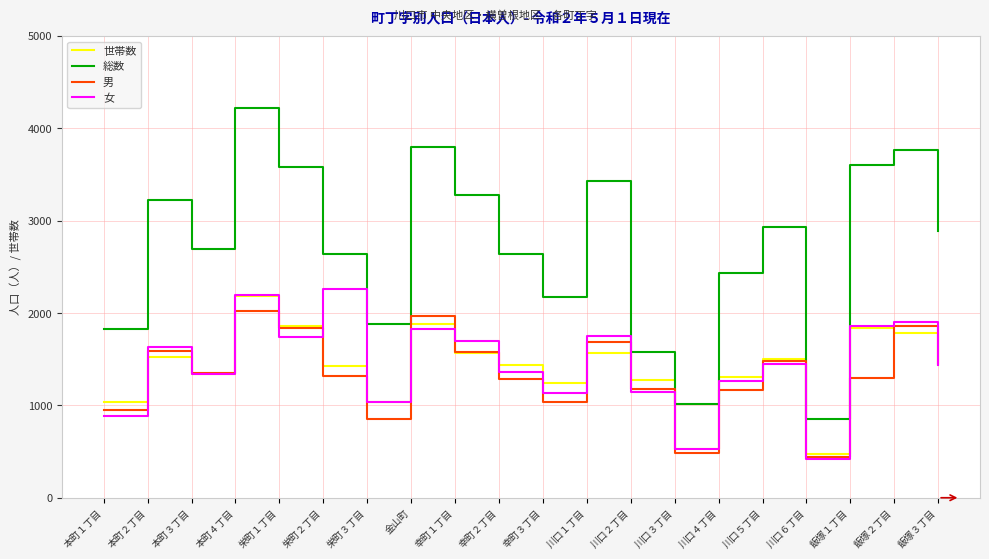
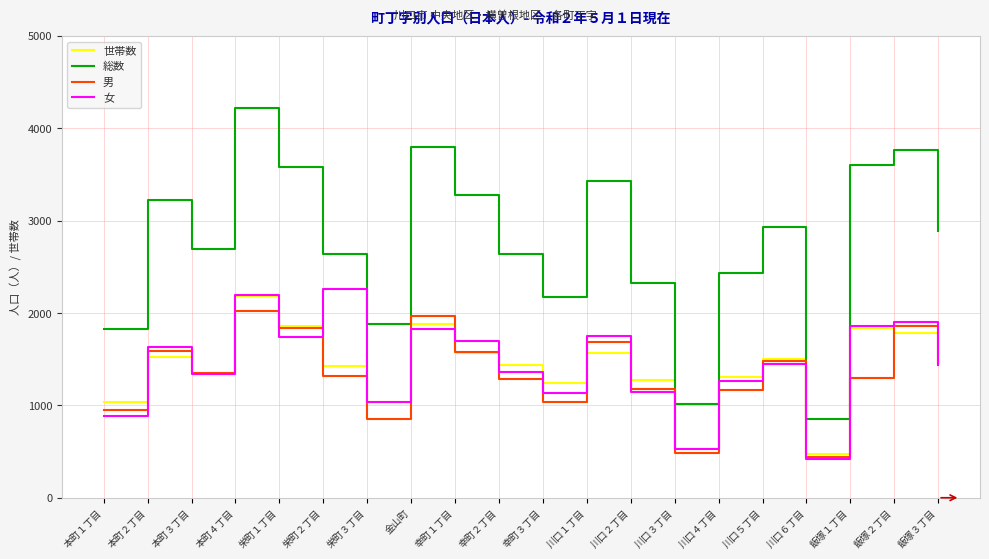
総数, 川口２丁目: 1600 -> 2300
